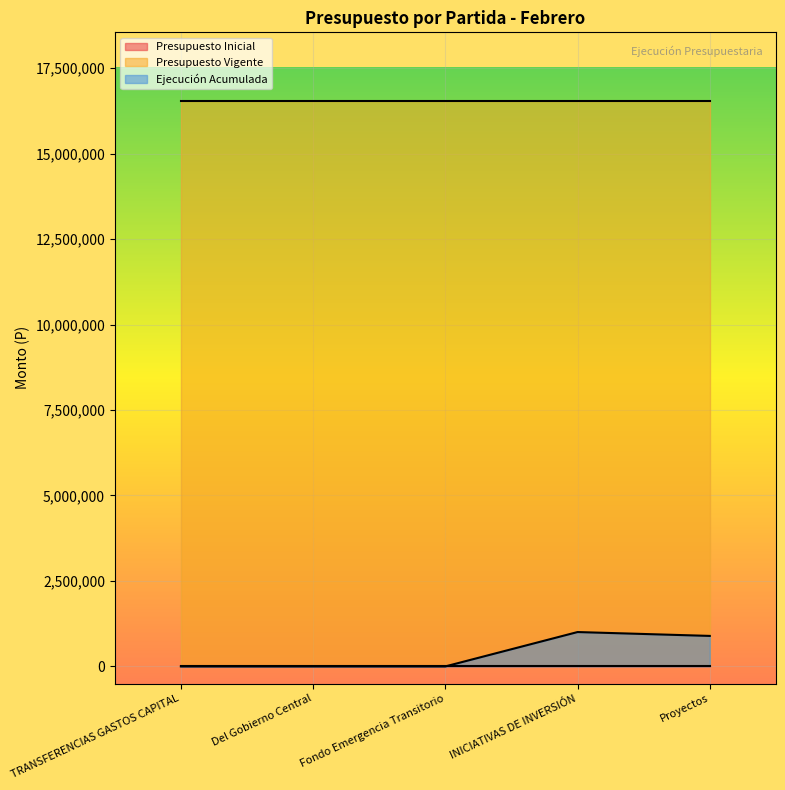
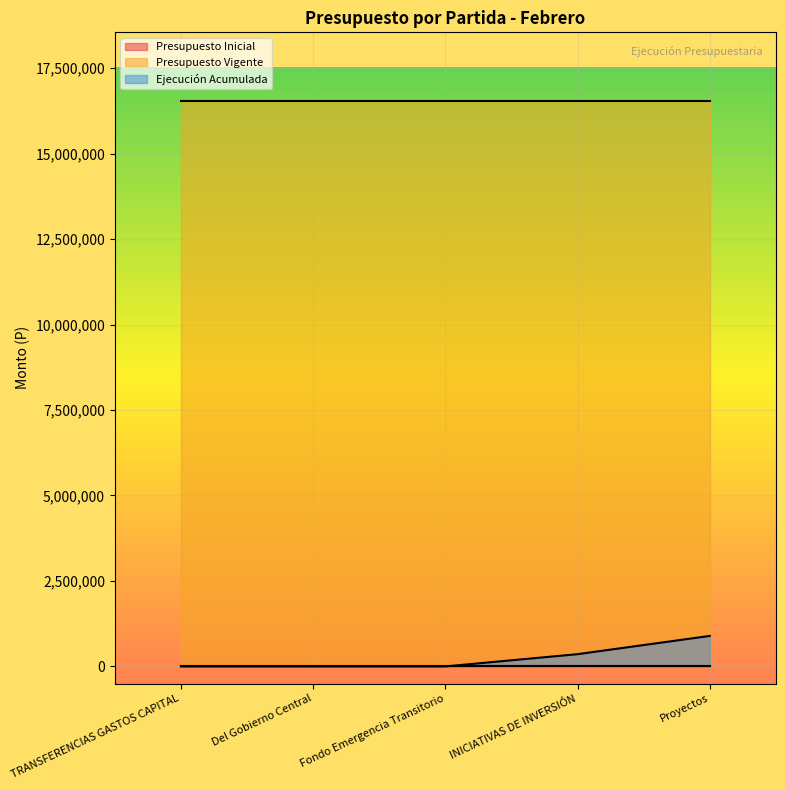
Ejecución Acumulada, INICIATIVAS DE INVERSIÓN: 1,000,000 -> 400,000
